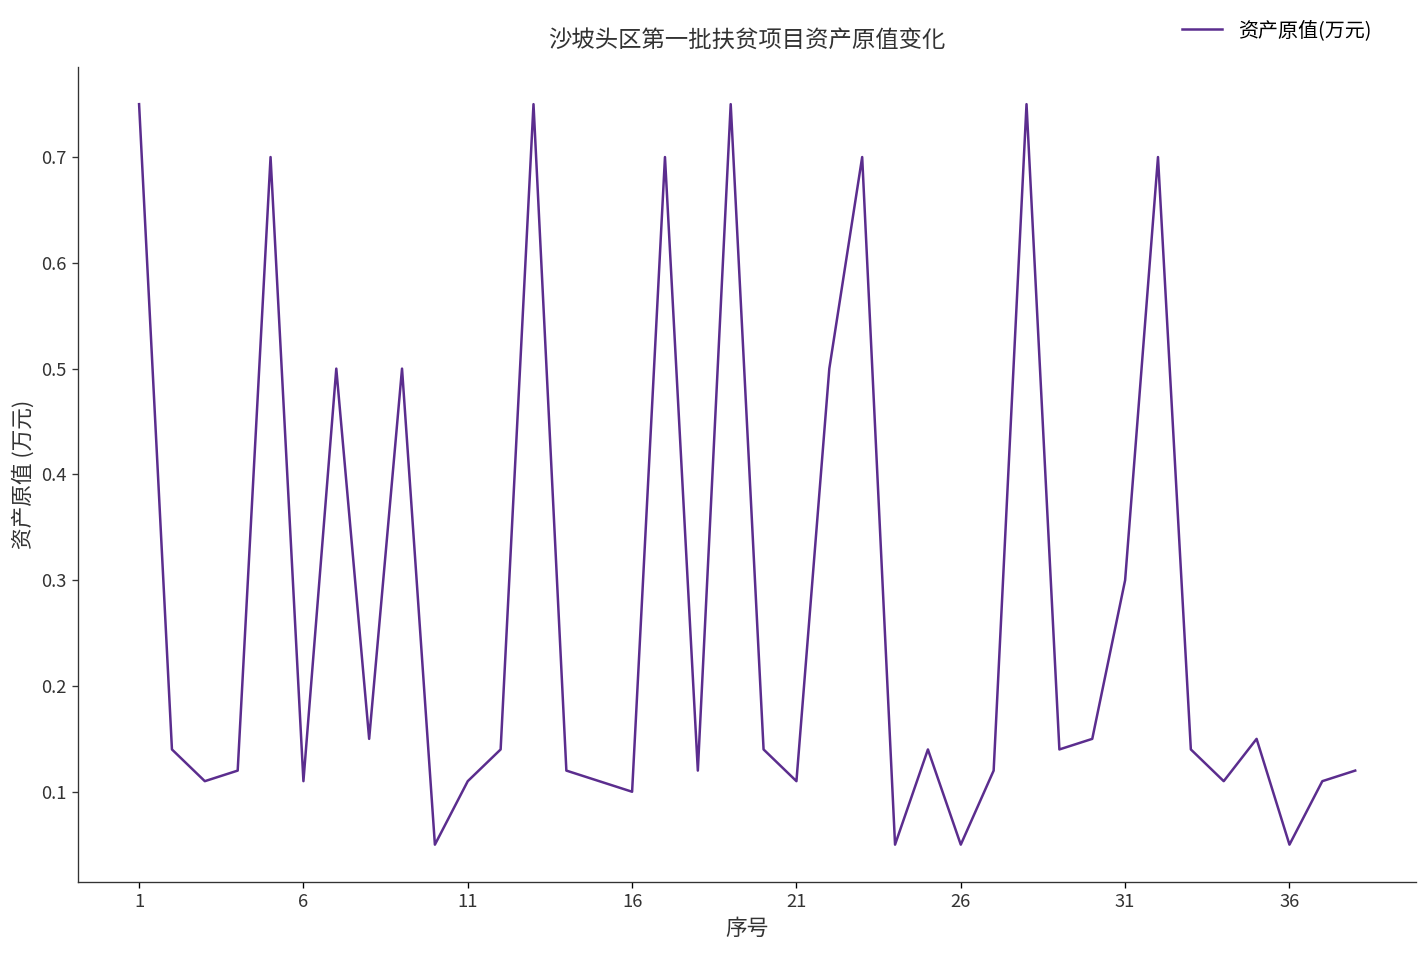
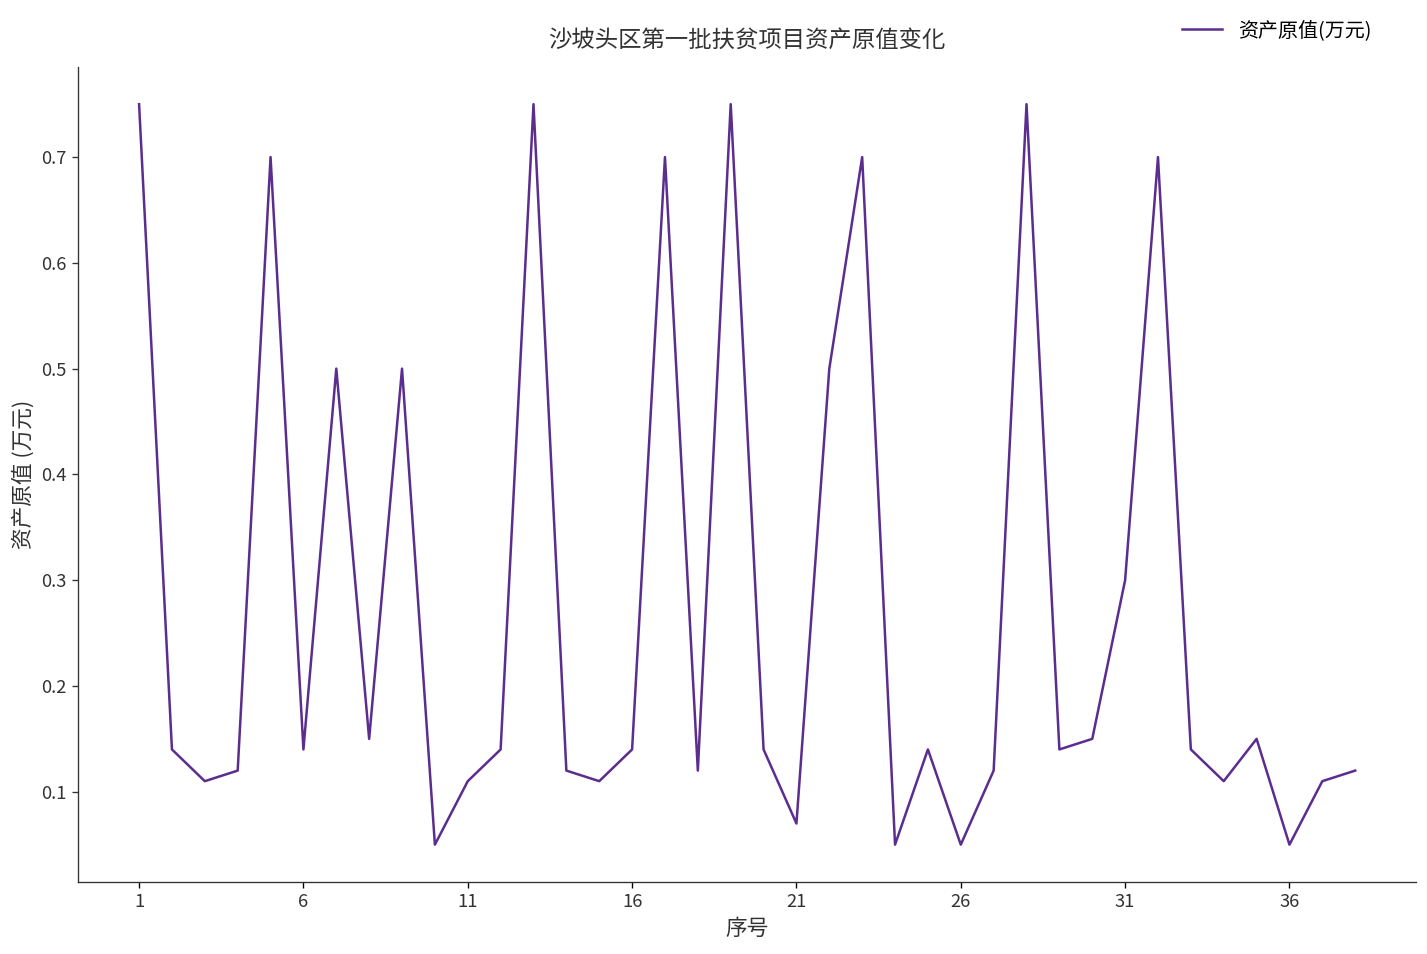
6: 0.11 -> 0.14
16: 0.10 -> 0.14
21: 0.11 -> 0.07
